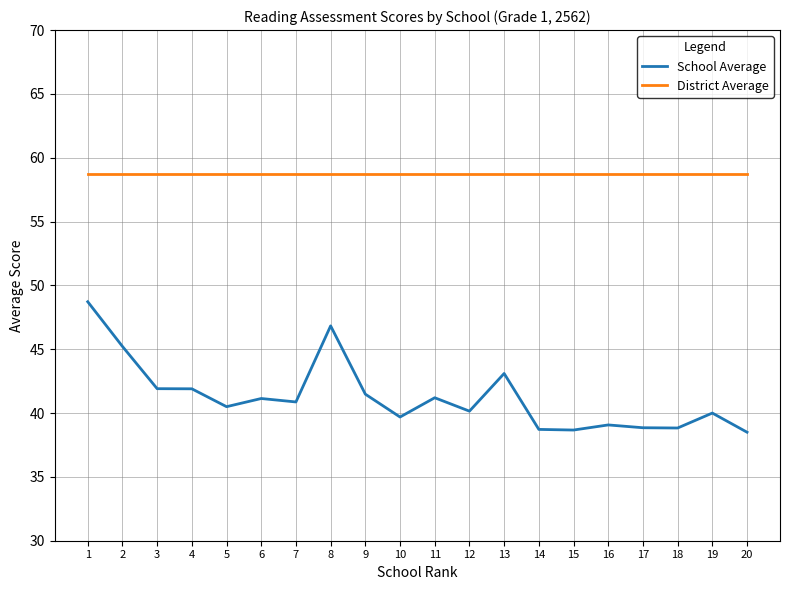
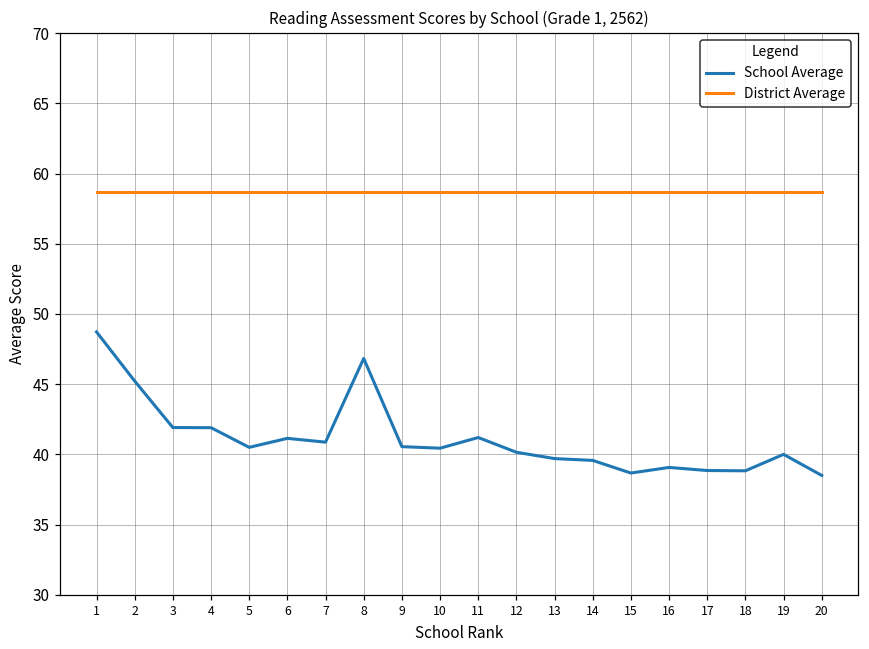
School Average, 9: 41.5 -> 40.6
School Average, 10: 39.7 -> 40.4
School Average, 13: 43.1 -> 39.7
School Average, 14: 38.7 -> 39.6
